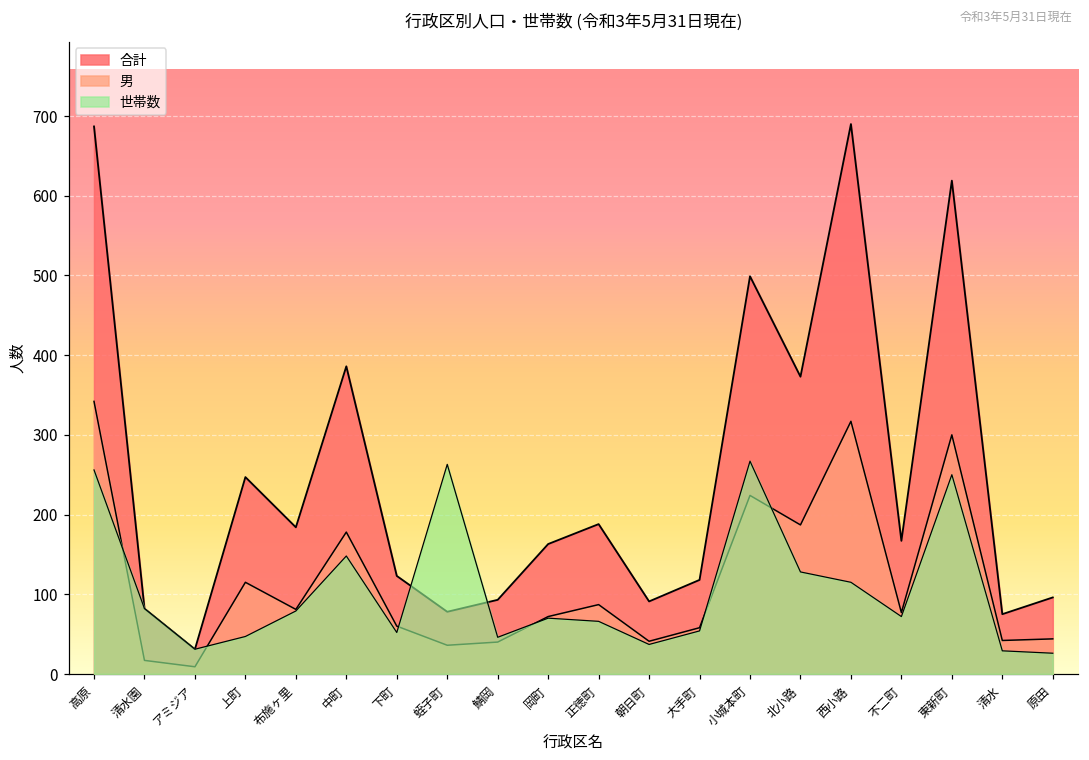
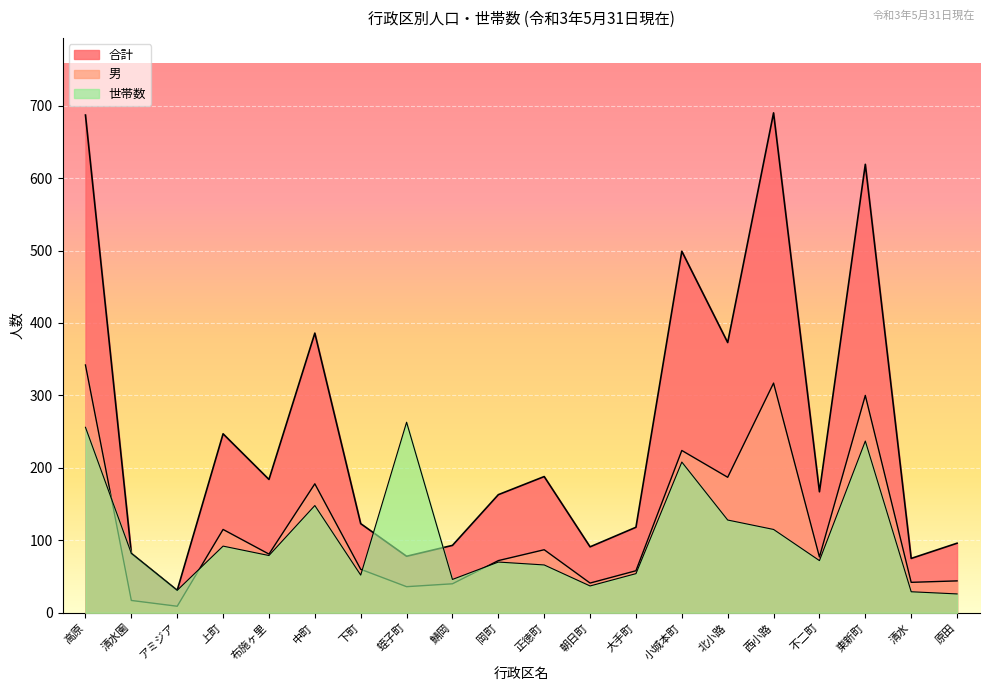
世帯数, 上町: 50 -> 90
世帯数, 小城本町: 270 -> 210
世帯数, 東新町: 250 -> 240
